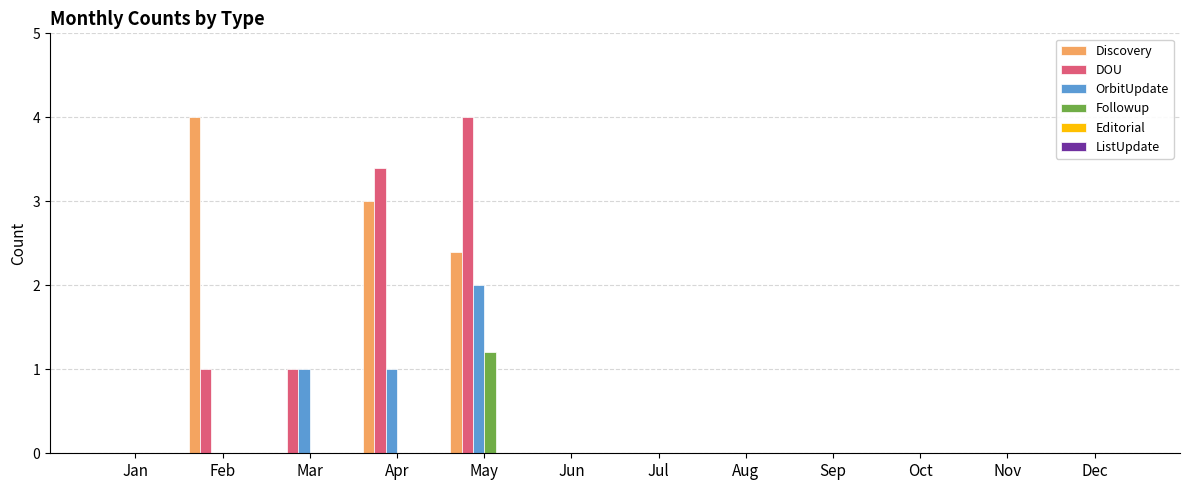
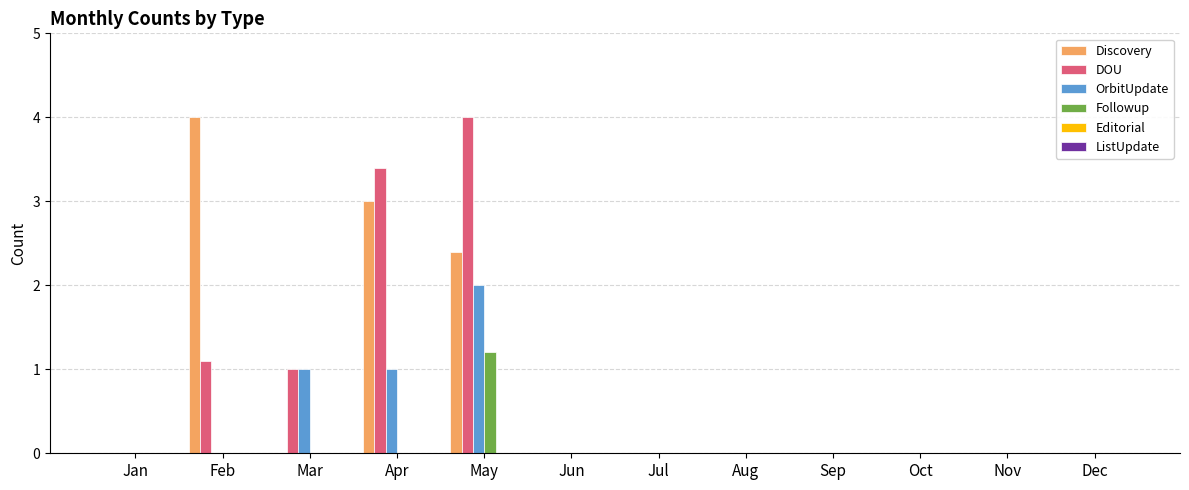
DOU, Feb: 1.0 -> 1.1
